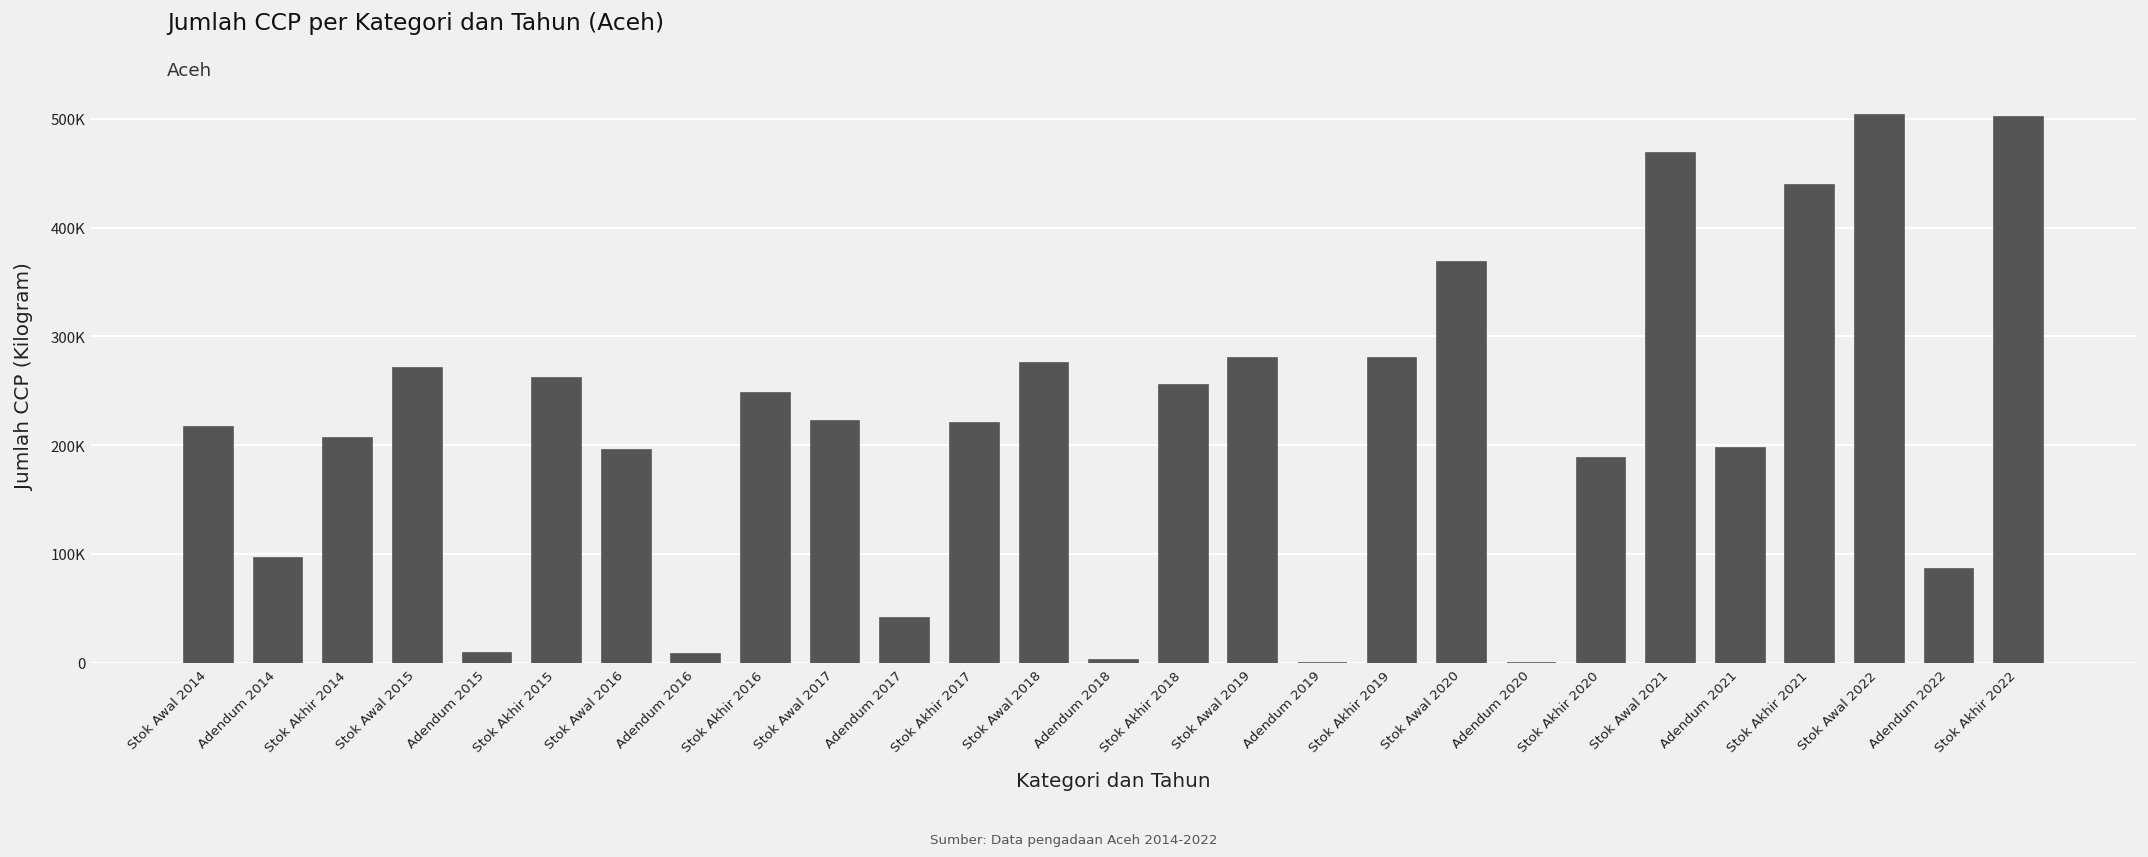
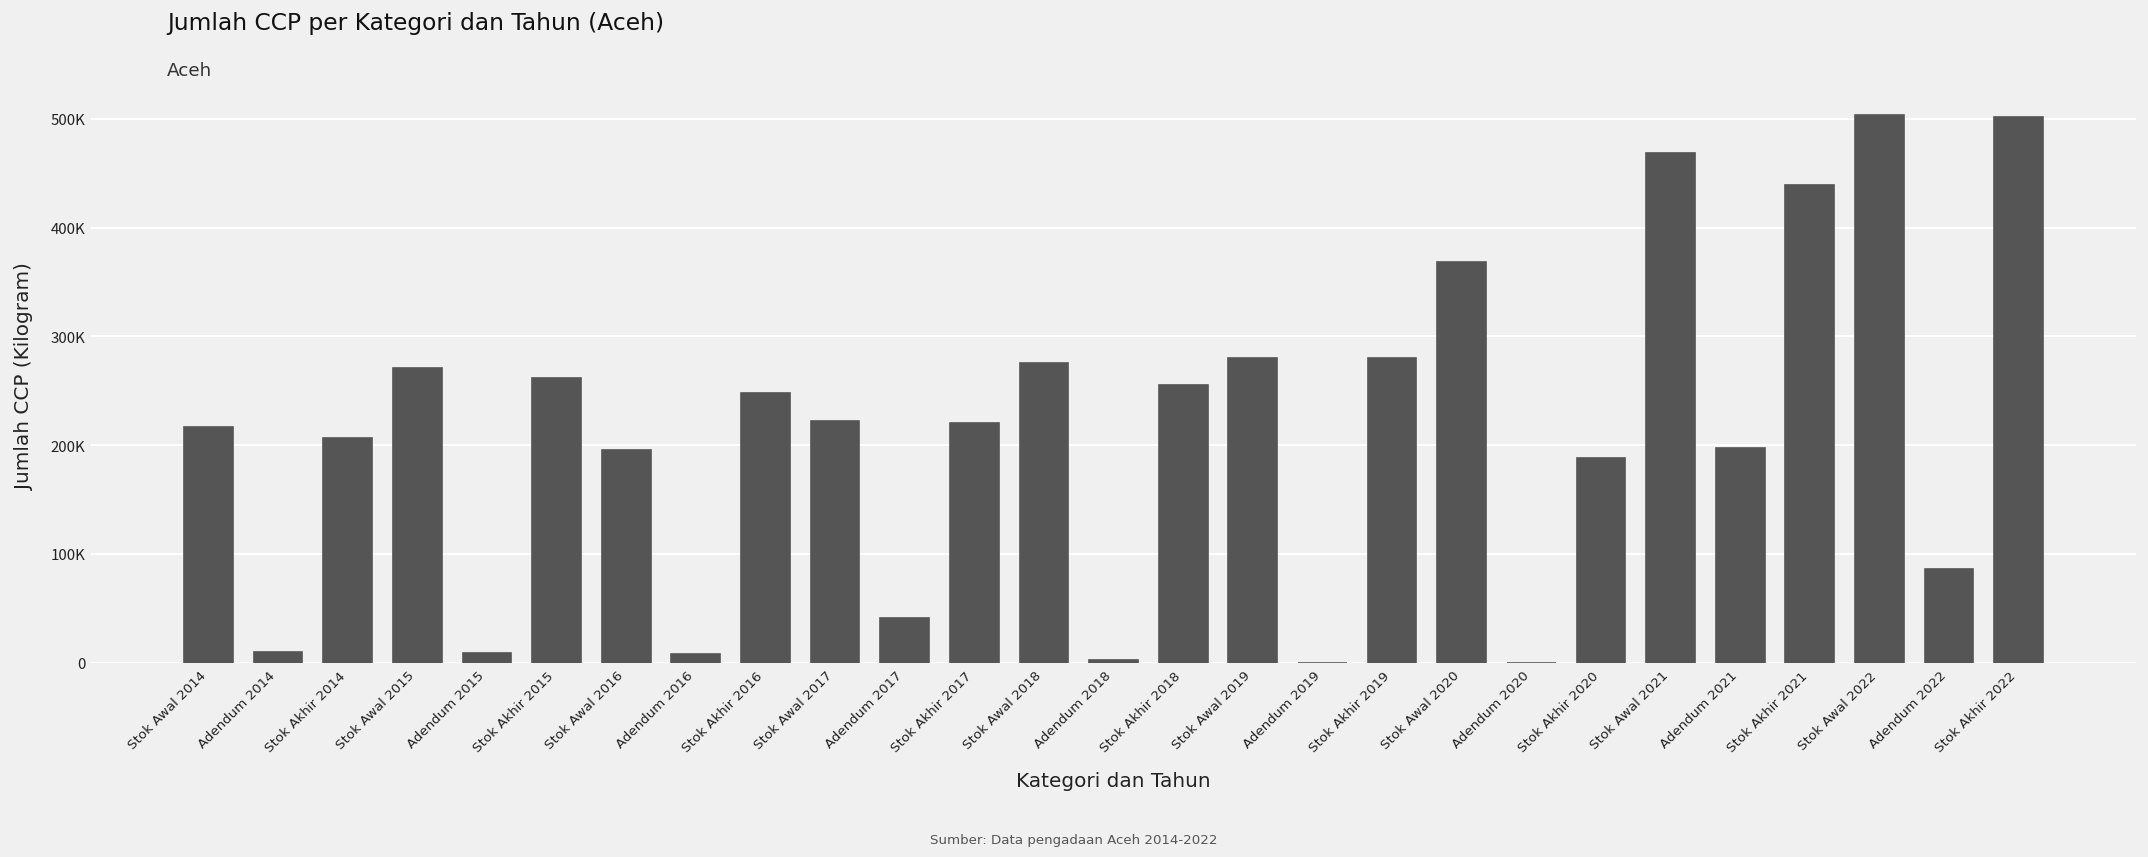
Adendum 2014: 100000 -> 10000
